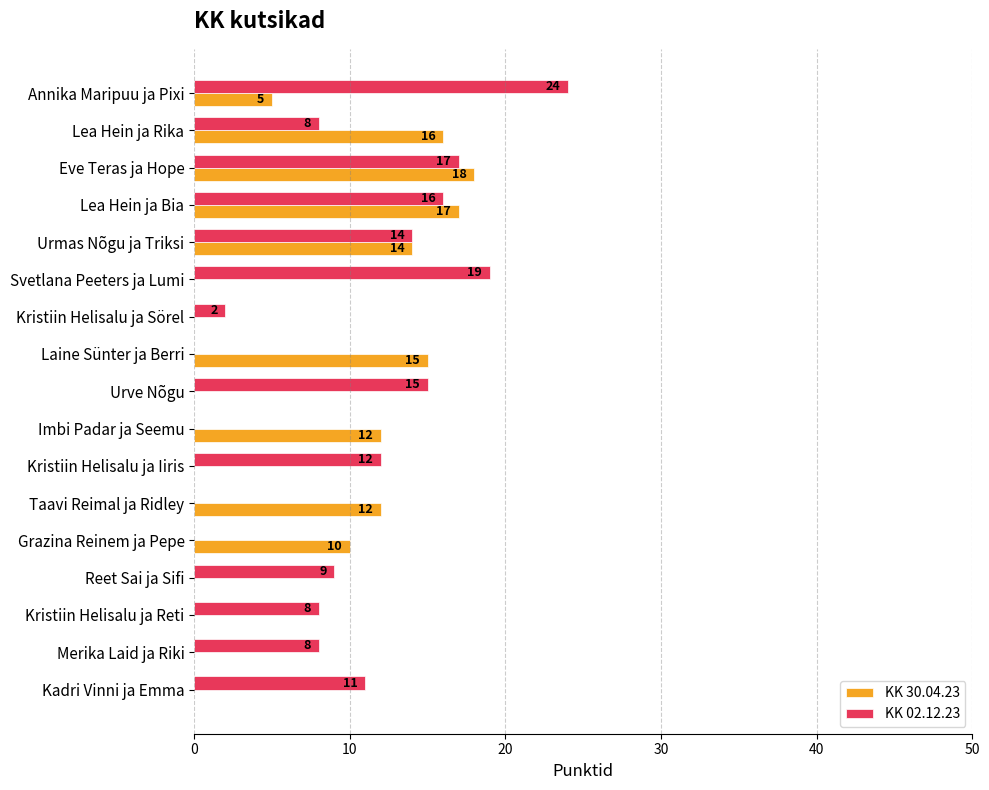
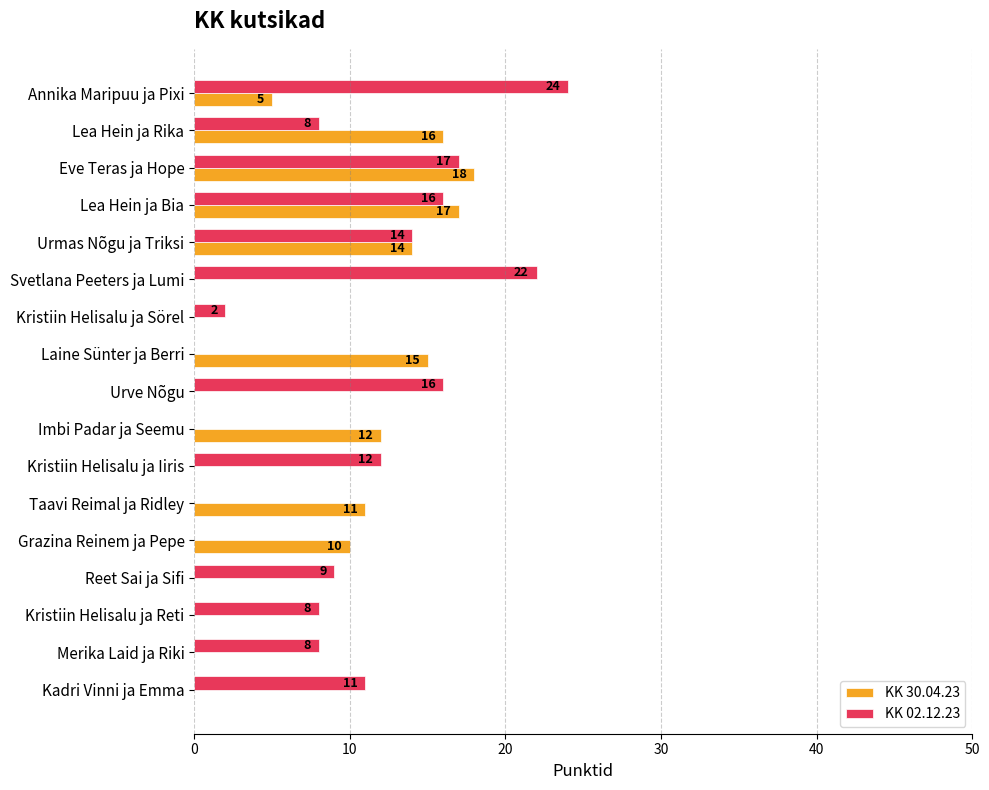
KK 02.12.23, Svetlana Peeters ja Lumi: 19 -> 22
KK 02.12.23, Urve Nõgu: 15 -> 16
KK 30.04.23, Taavi Reimal ja Ridley: 12 -> 11
